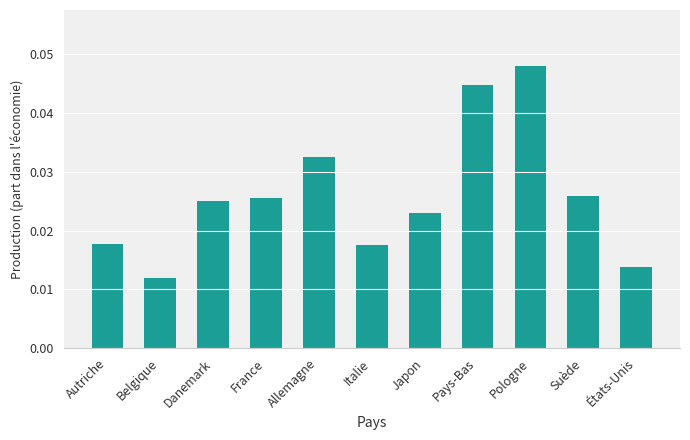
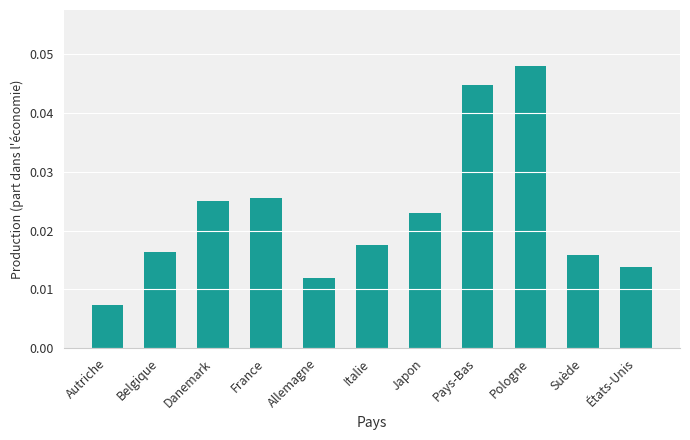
Autriche: 0.018 -> 0.007
Belgique: 0.012 -> 0.016
Allemagne: 0.033 -> 0.012
Suède: 0.026 -> 0.016
